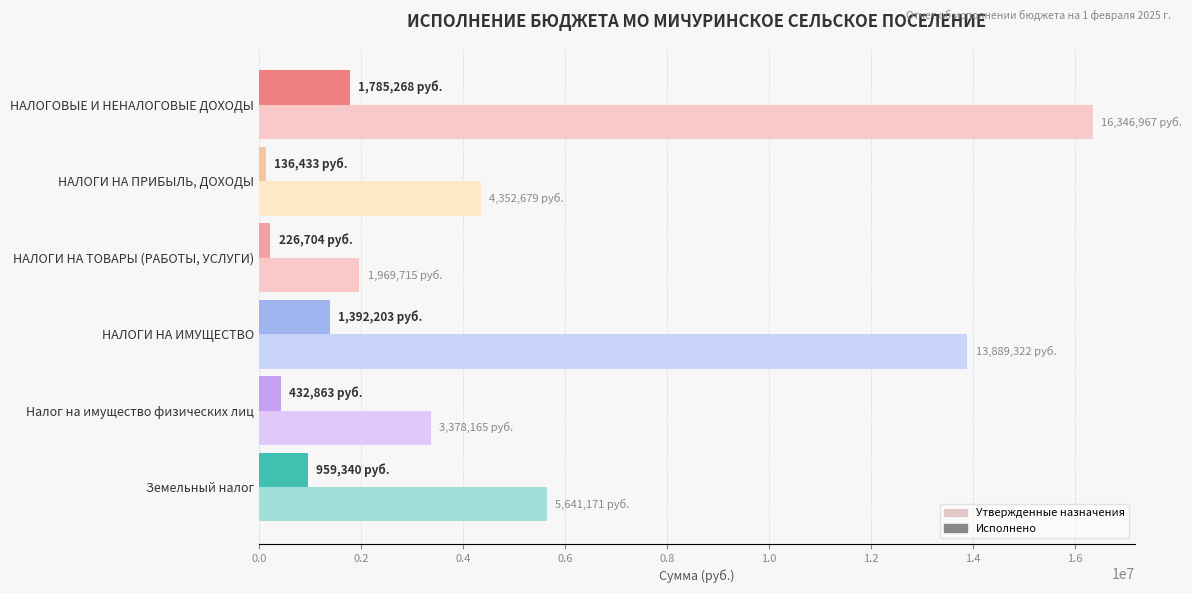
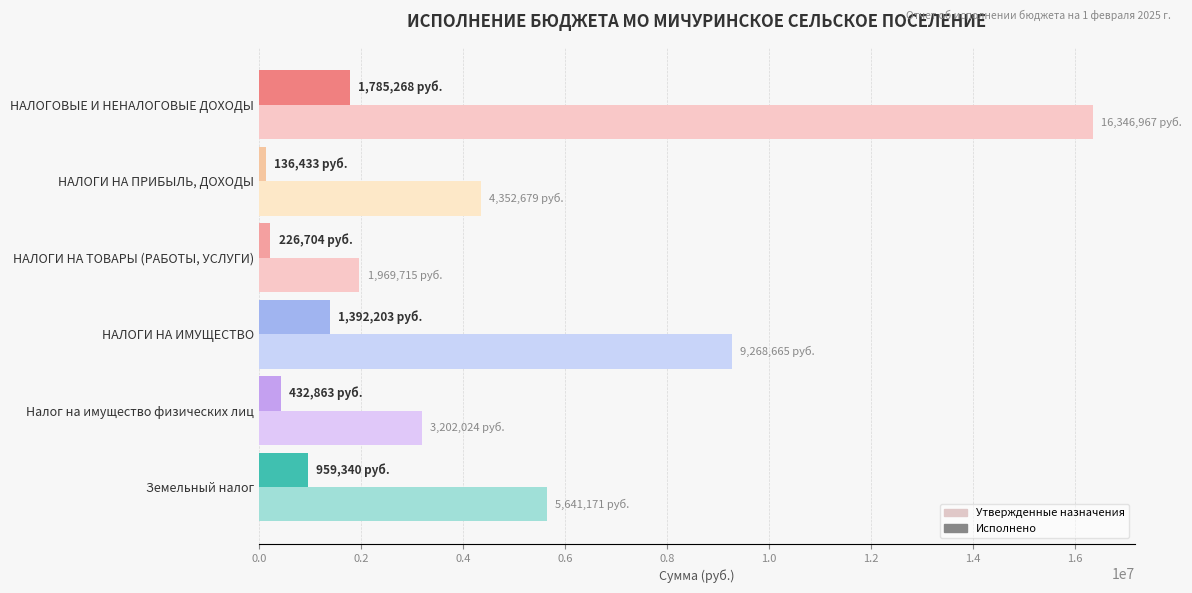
Утвержденные назначения, НАЛОГИ НА ИМУЩЕСТВО: 13,889,322 -> 9,268,665
Утвержденные назначения, Налог на имущество физических лиц: 3,378,165 -> 3,202,024
